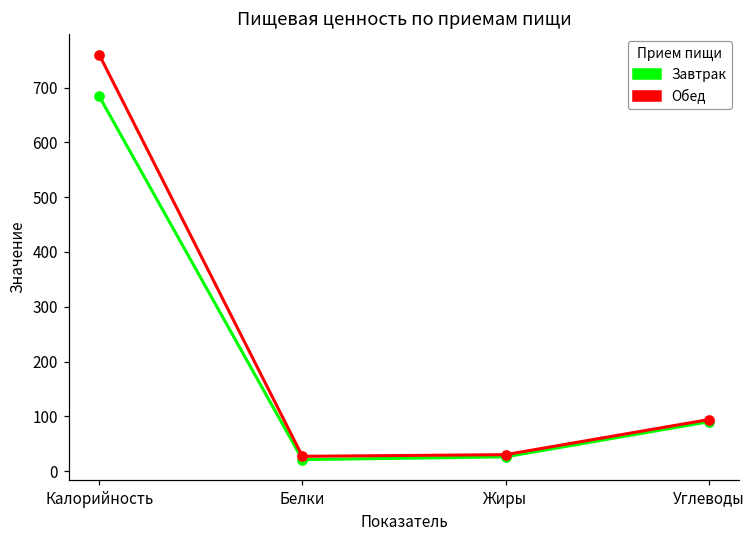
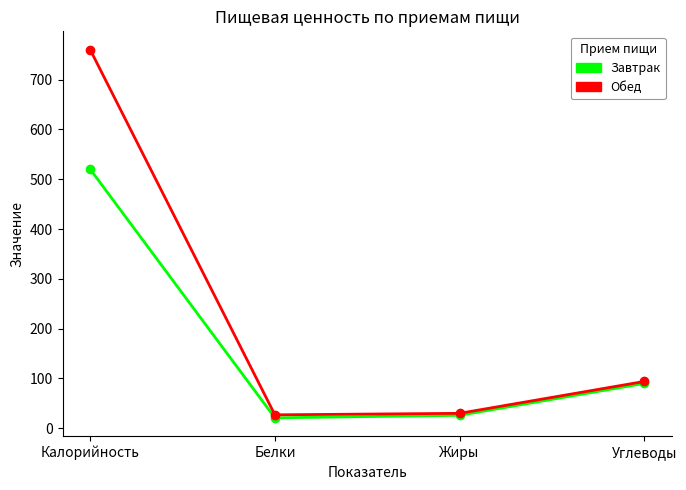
Завтрак, Калорийность: 680 -> 520
